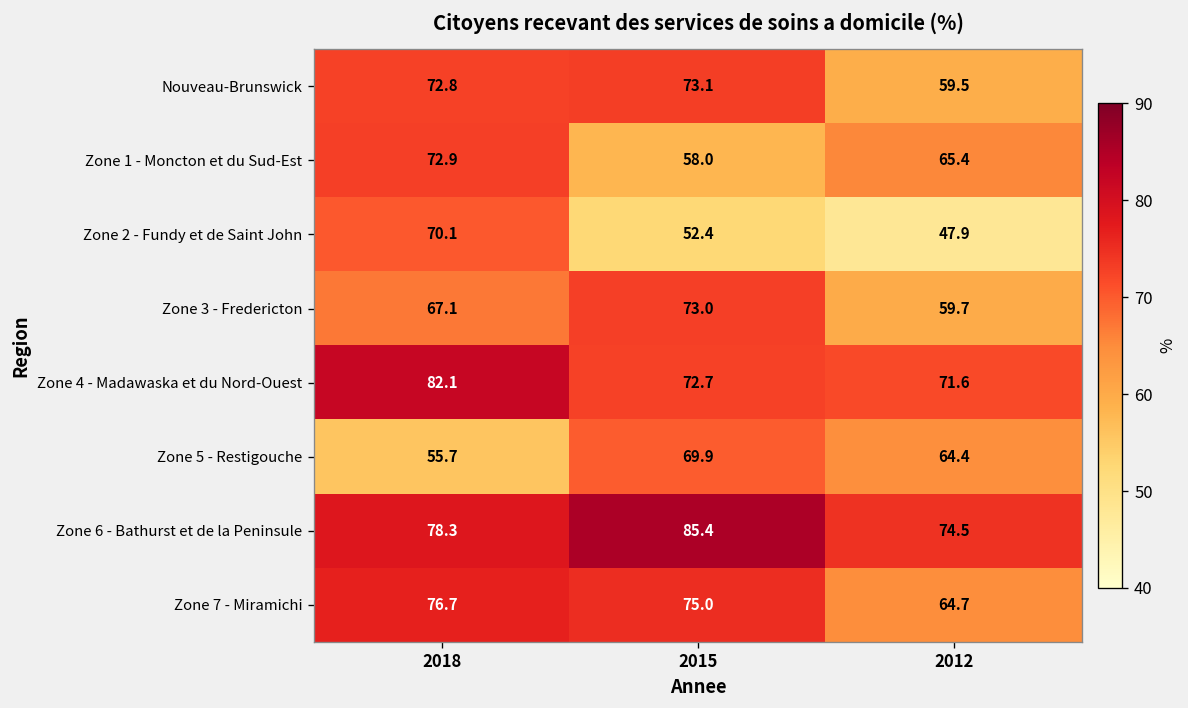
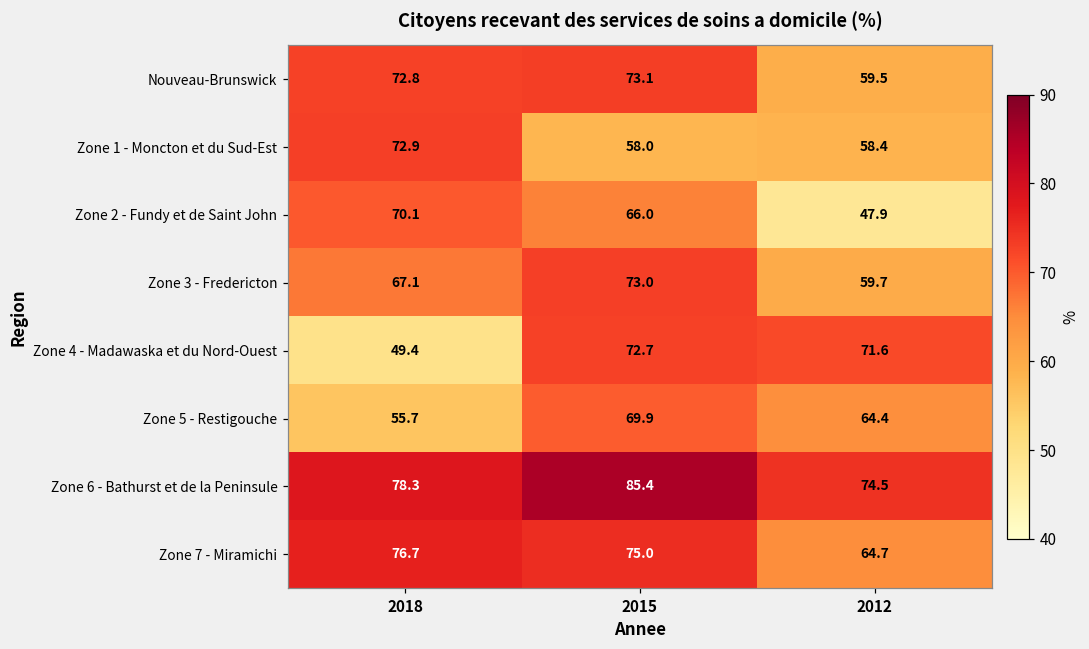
Zone 1 - Moncton et du Sud-Est, 2012: 65.4 -> 58.4
Zone 2 - Fundy et de Saint John, 2015: 52.4 -> 66.0
Zone 4 - Madawaska et du Nord-Ouest, 2018: 82.1 -> 49.4
